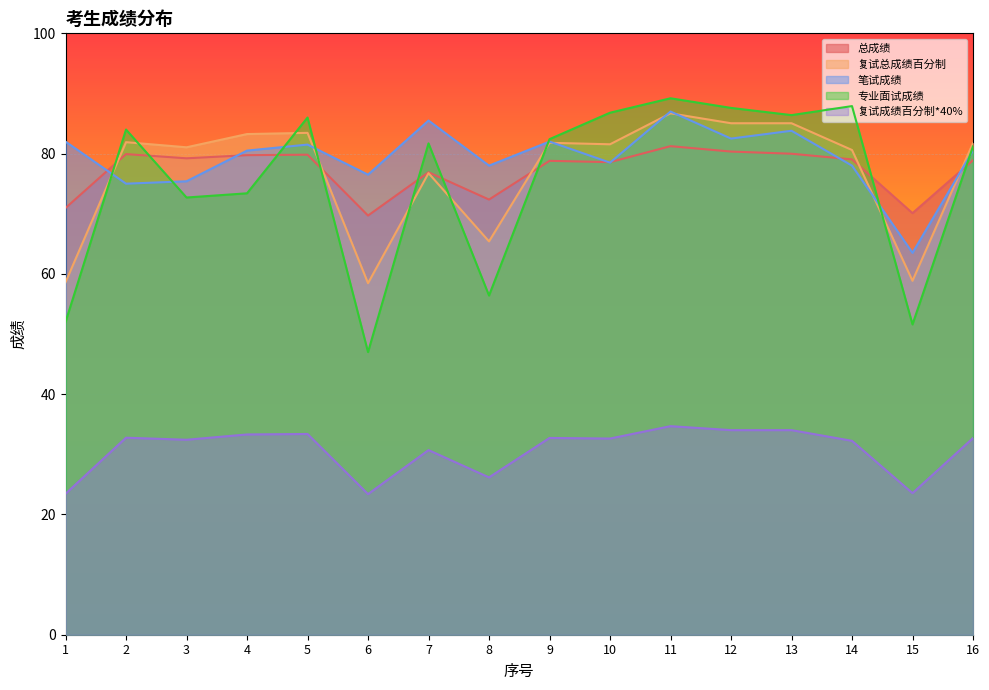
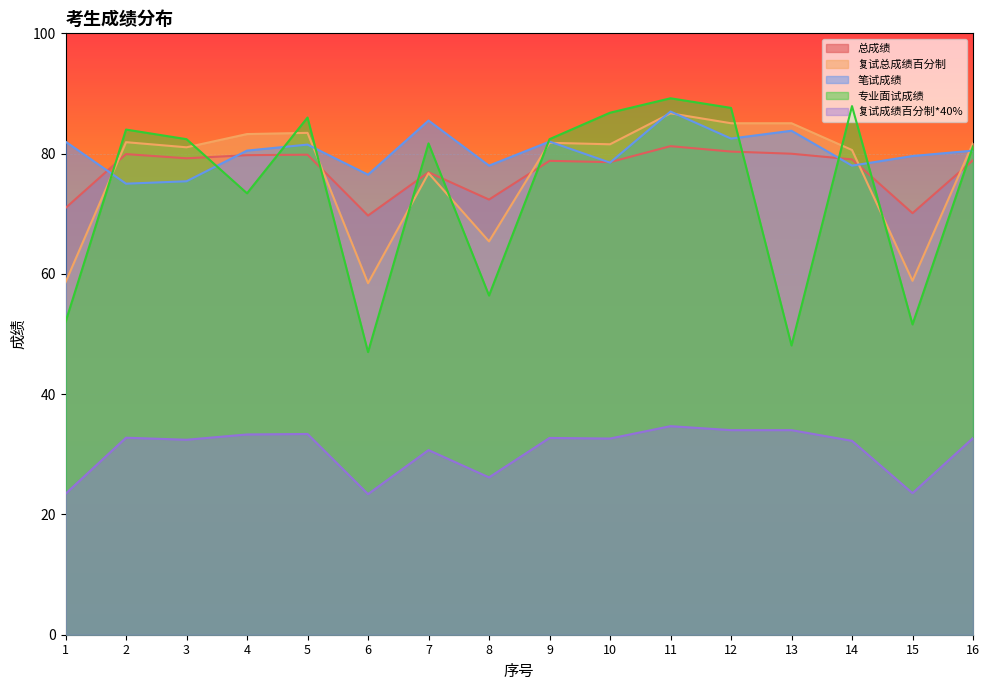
专业面试成绩, 3: 73 -> 82
专业面试成绩, 13: 86 -> 48
笔试成绩, 15: 64 -> 80
